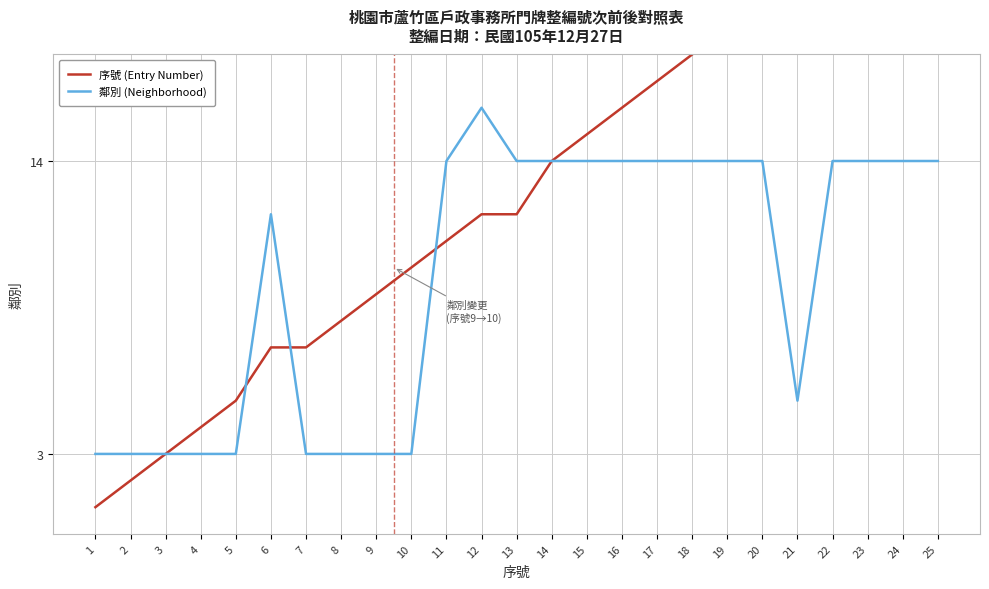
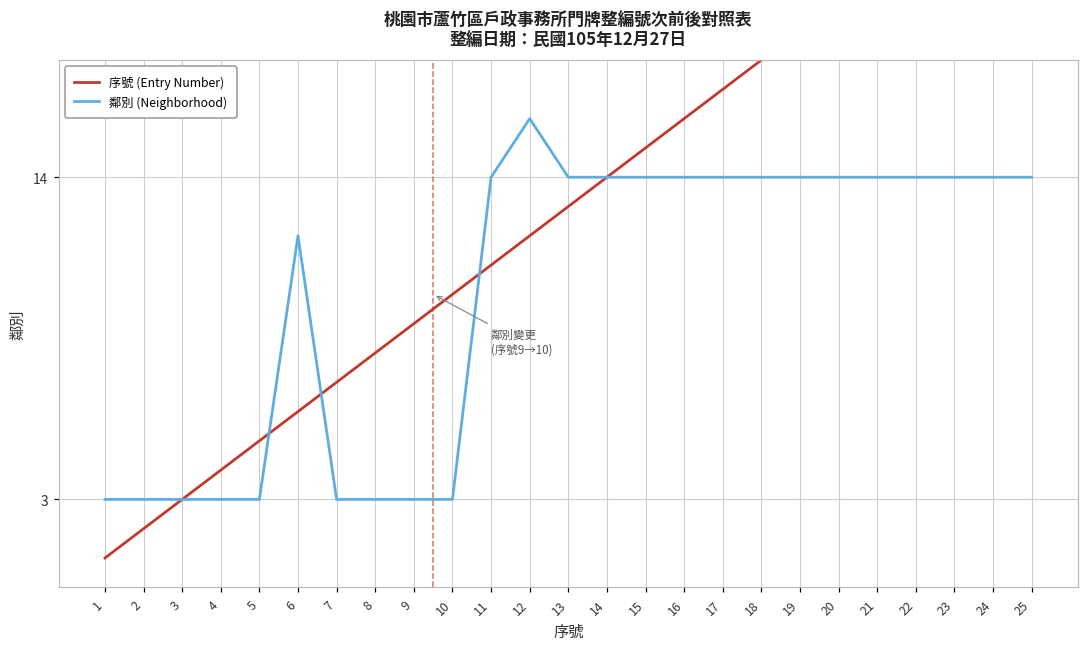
序號 (Entry Number), 6: 7 -> 6
序號 (Entry Number), 13: 12 -> 13
鄰別 (Neighborhood), 21: 5 -> 14
